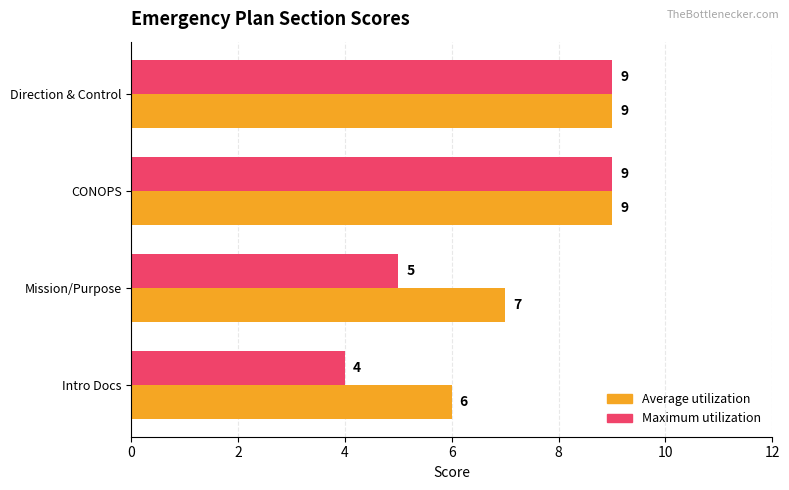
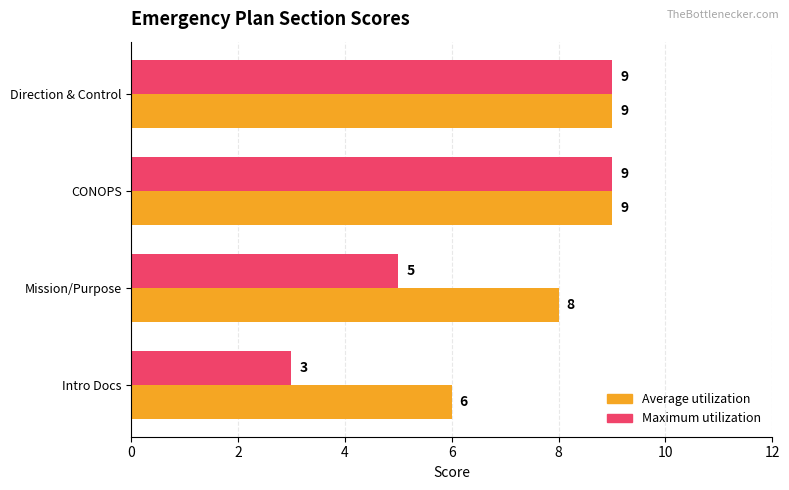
Average utilization, Mission/Purpose: 7 -> 8
Maximum utilization, Intro Docs: 4 -> 3
